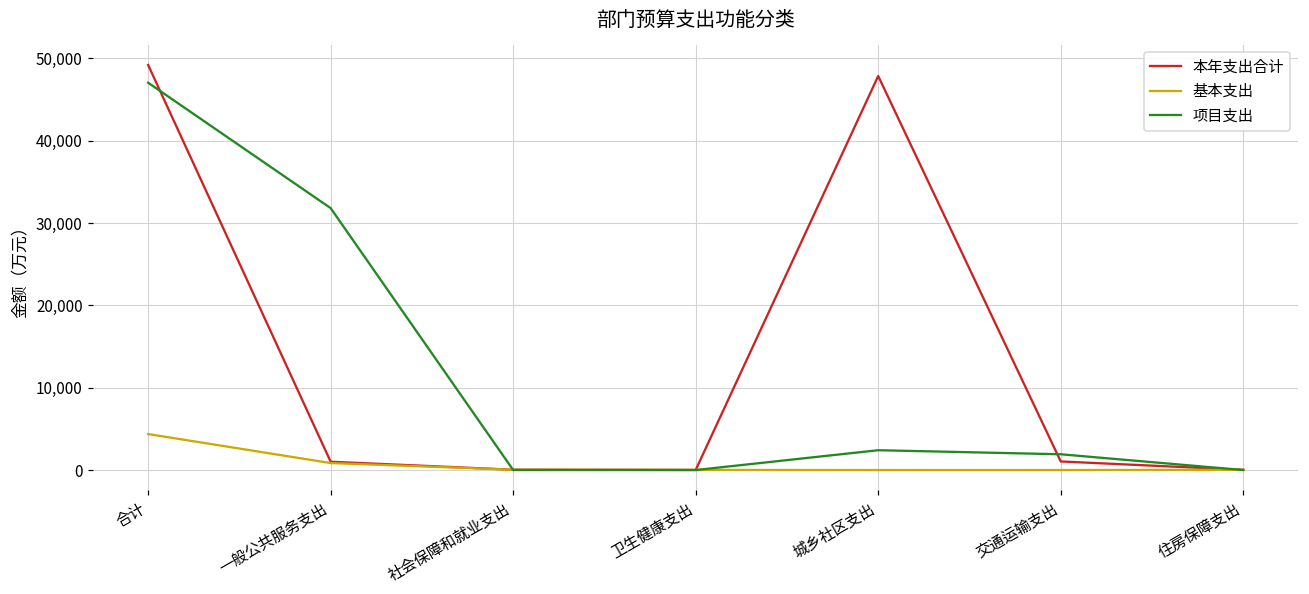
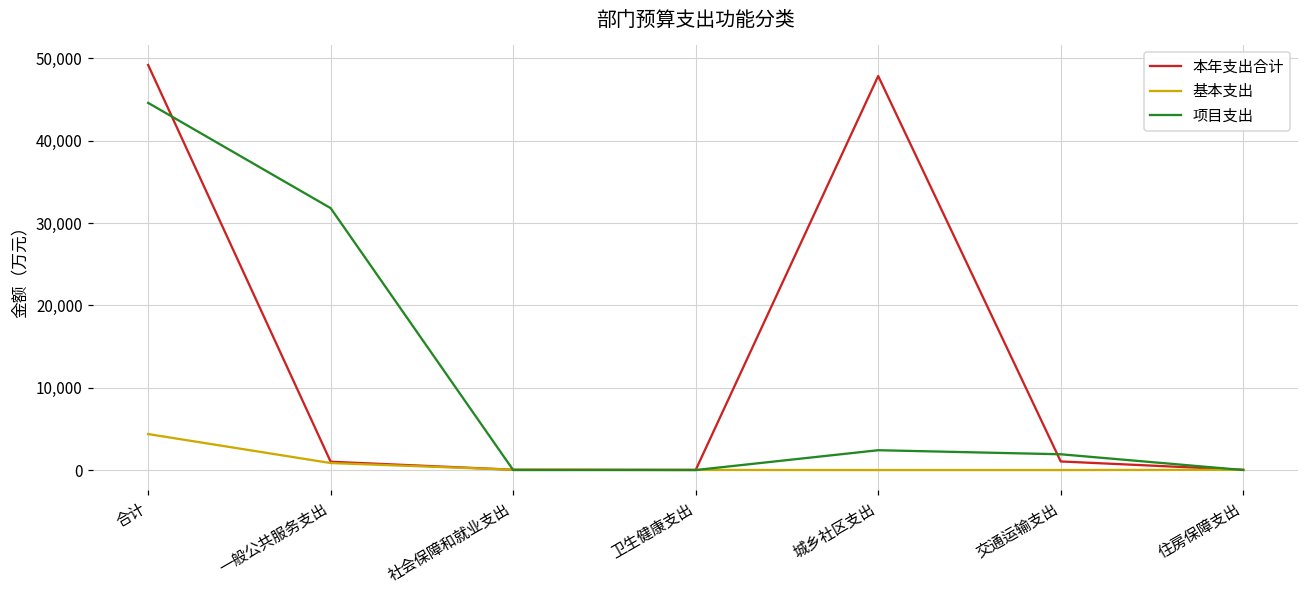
项目支出, 合计: 47,000 -> 45,000
